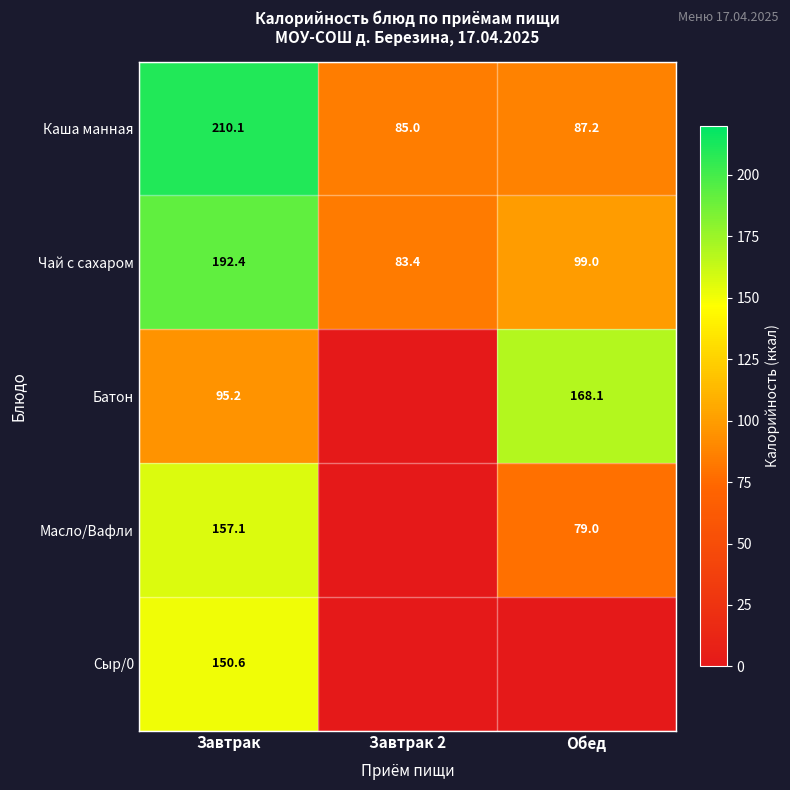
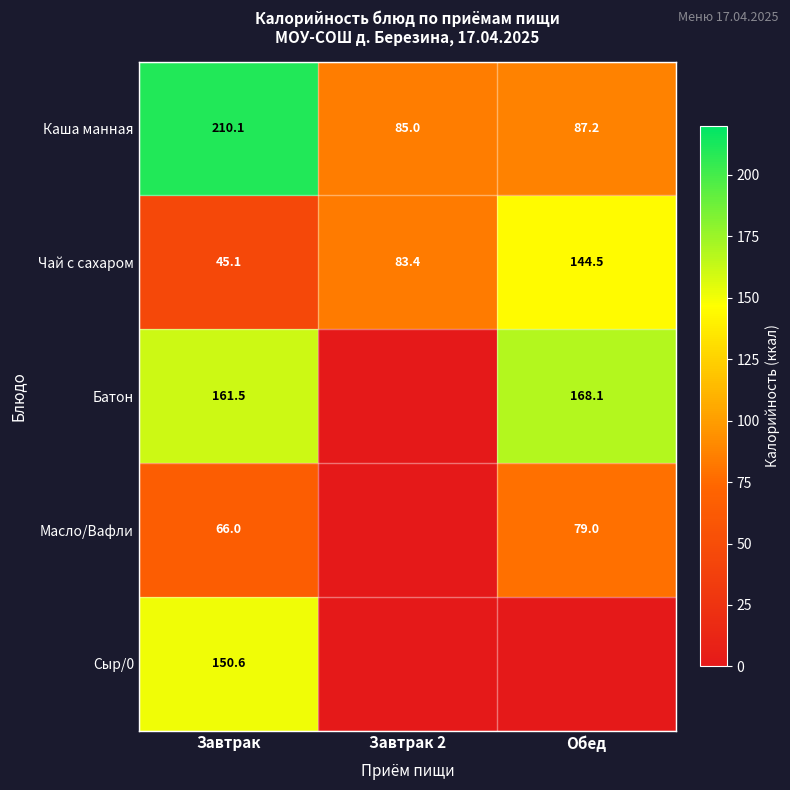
Чай с сахаром, Завтрак: 192.4 -> 45.1
Чай с сахаром, Обед: 99.0 -> 144.5
Батон, Завтрак: 95.2 -> 161.5
Масло/Вафли, Завтрак: 157.1 -> 66.0
